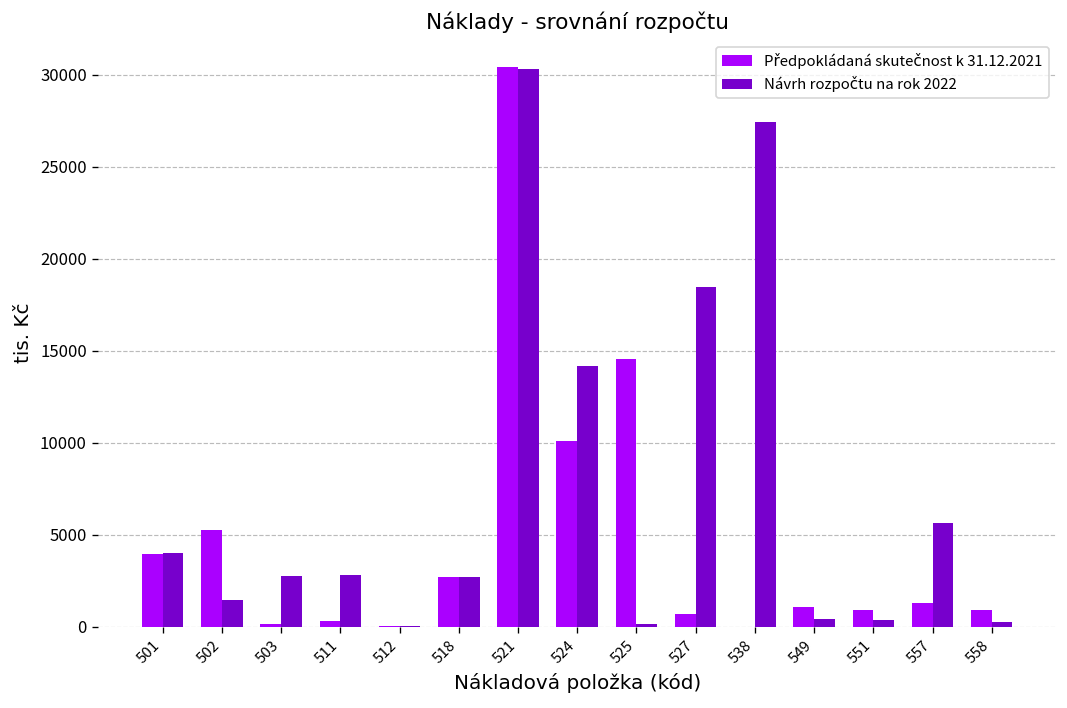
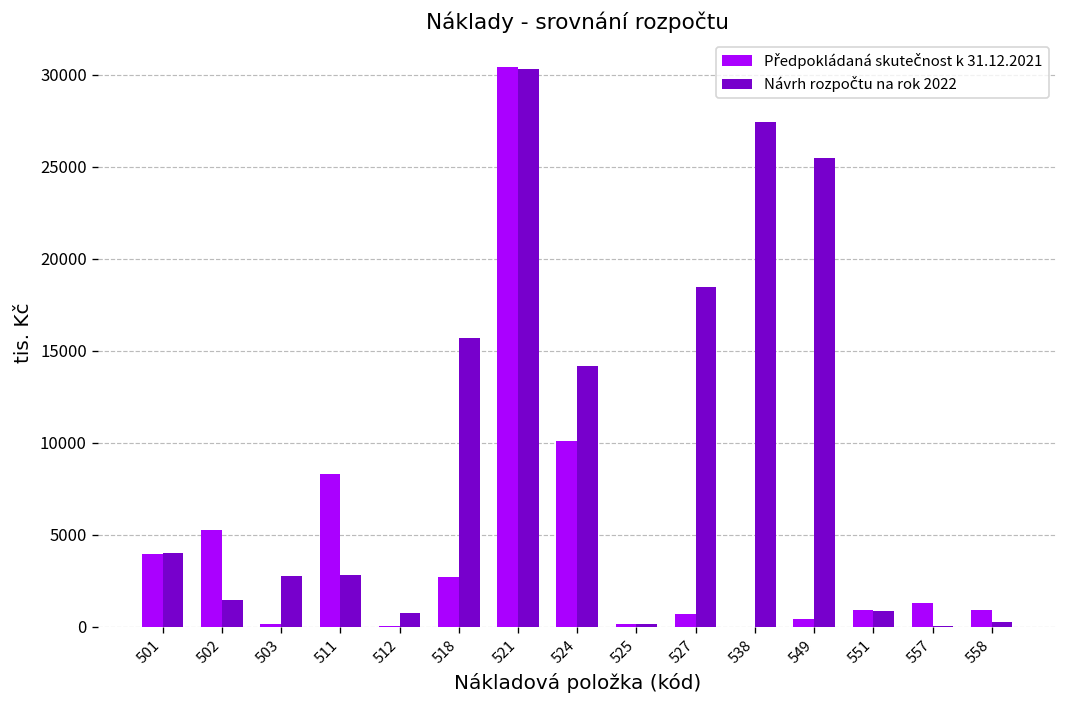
Předpokládaná skutečnost k 31.12.2021, 511: 300 -> 8300
Návrh rozpočtu na rok 2022, 512: 0 -> 700
Návrh rozpočtu na rok 2022, 518: 2700 -> 15700
Předpokládaná skutečnost k 31.12.2021, 525: 14600 -> 100
Předpokládaná skutečnost k 31.12.2021, 549: 1000 -> 400
Návrh rozpočtu na rok 2022, 549: 400 -> 25500
Návrh rozpočtu na rok 2022, 551: 300 -> 900
Návrh rozpočtu na rok 2022, 557: 5600 -> 0
